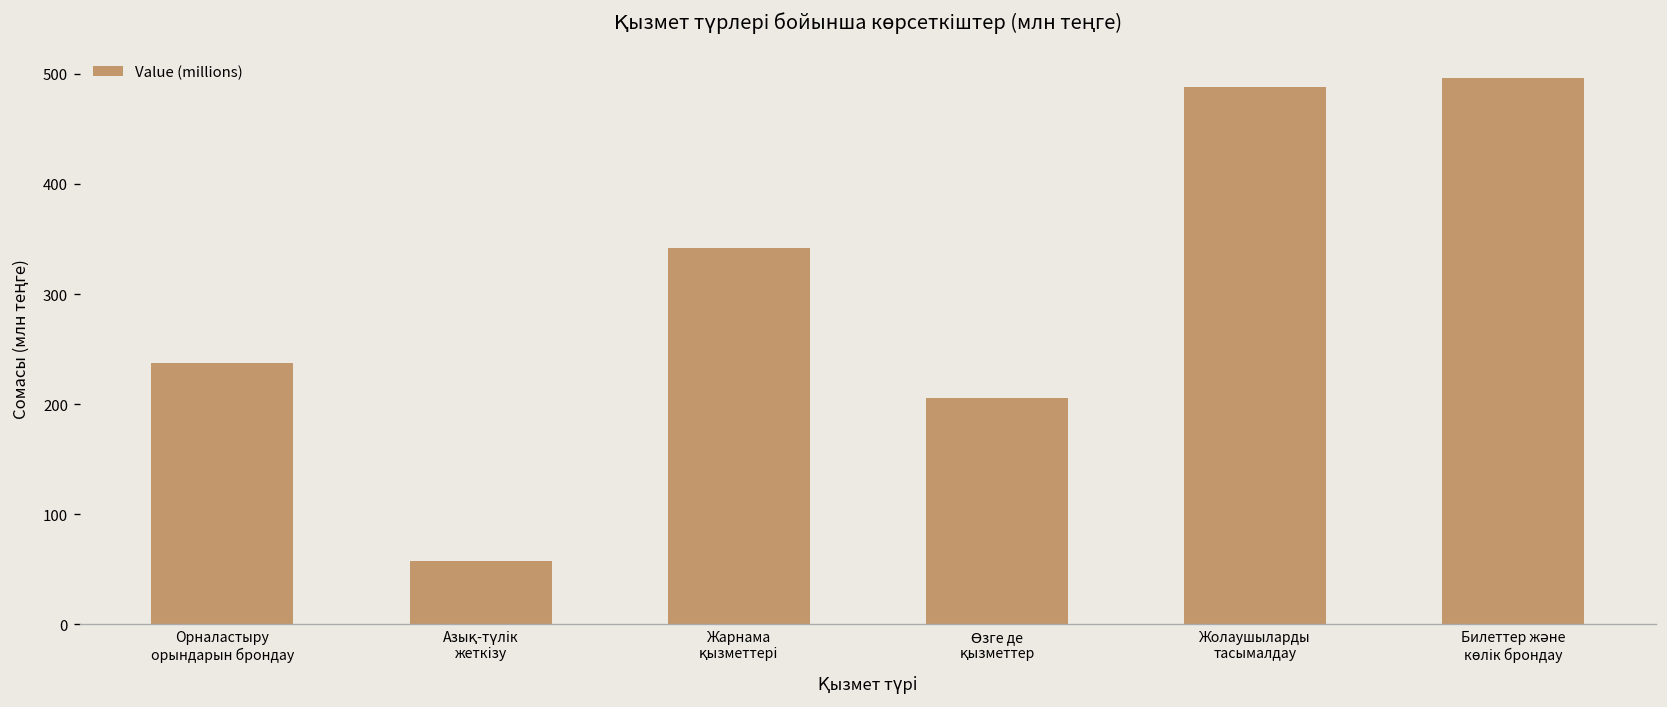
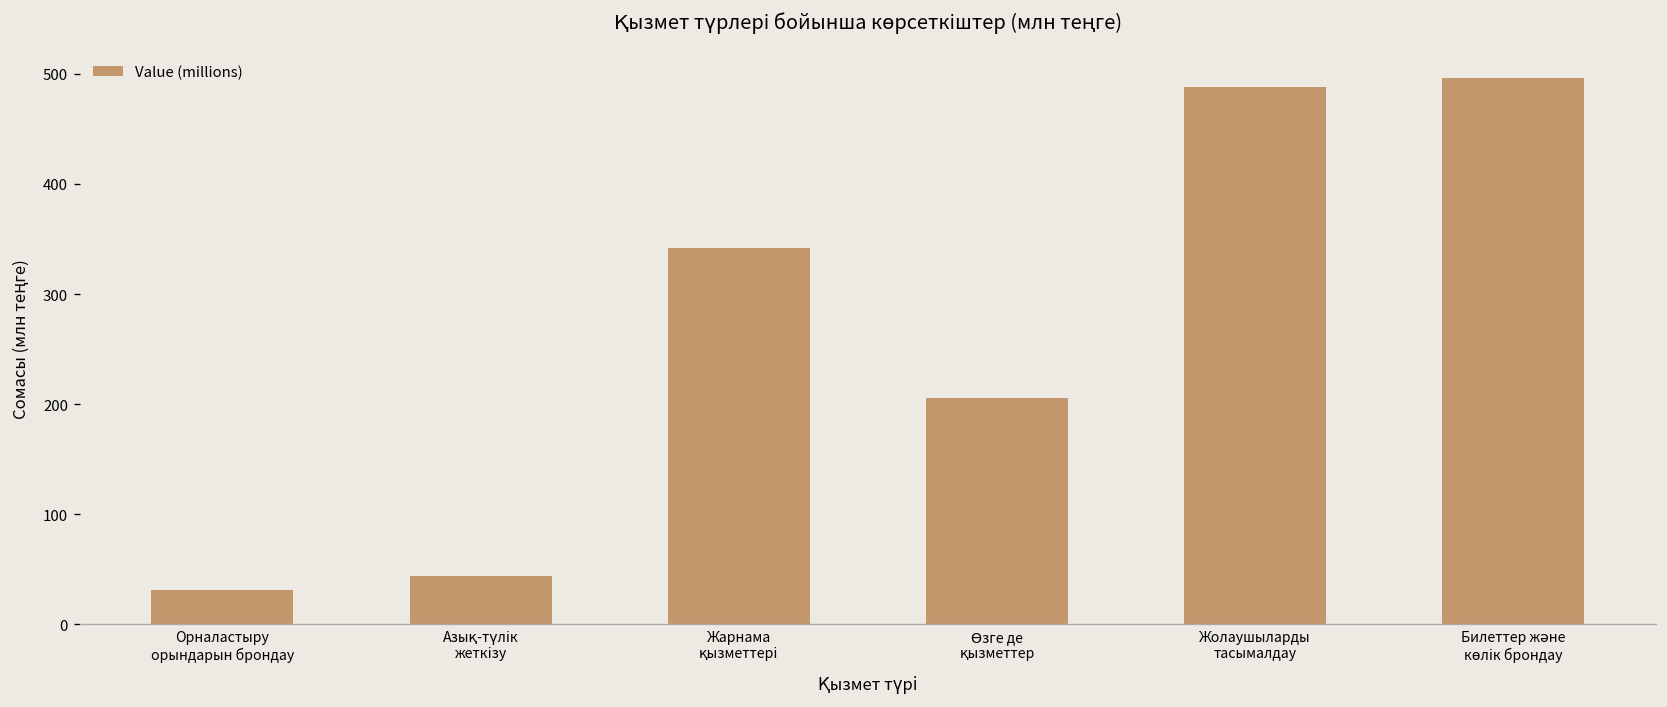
Орналастыру орындарын брондау: 240 -> 30
Азық-түлік жеткізу: 60 -> 40
